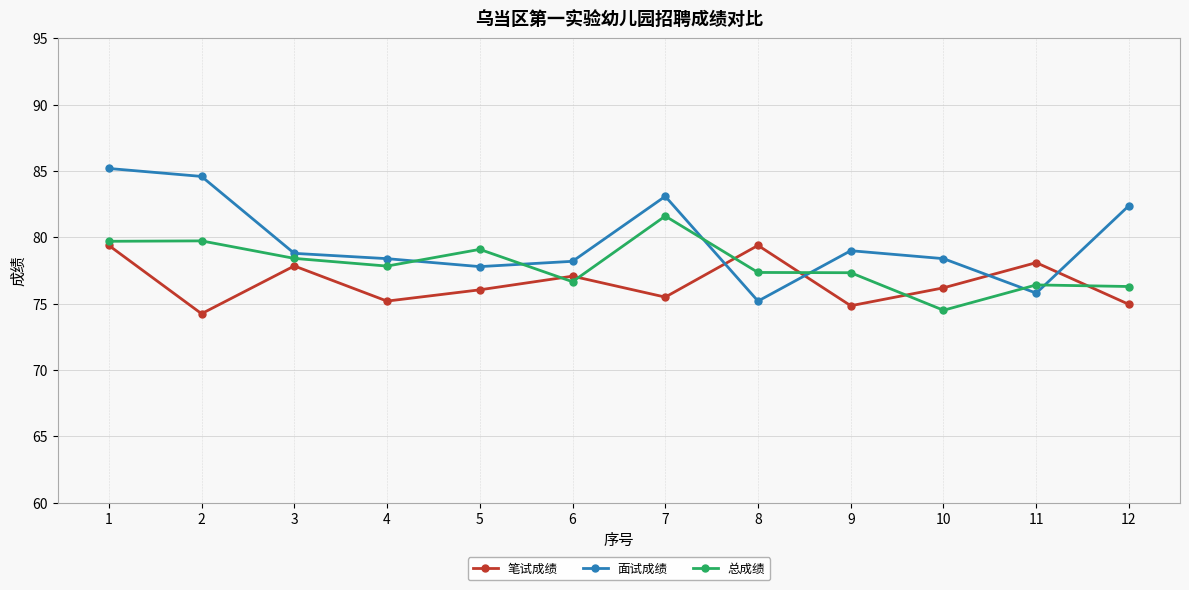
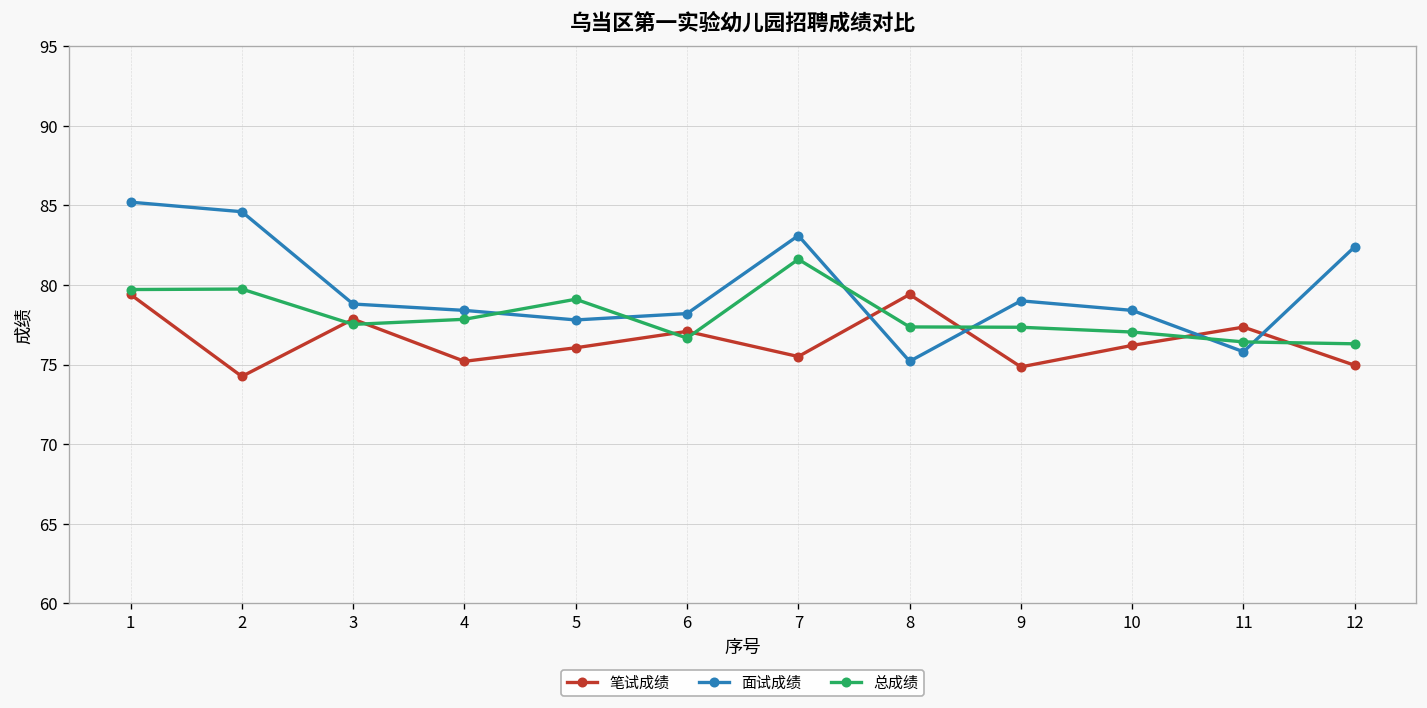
总成绩, 3: 78.4 -> 77.5
总成绩, 10: 74.5 -> 77.0
笔试成绩, 11: 78.1 -> 77.4
